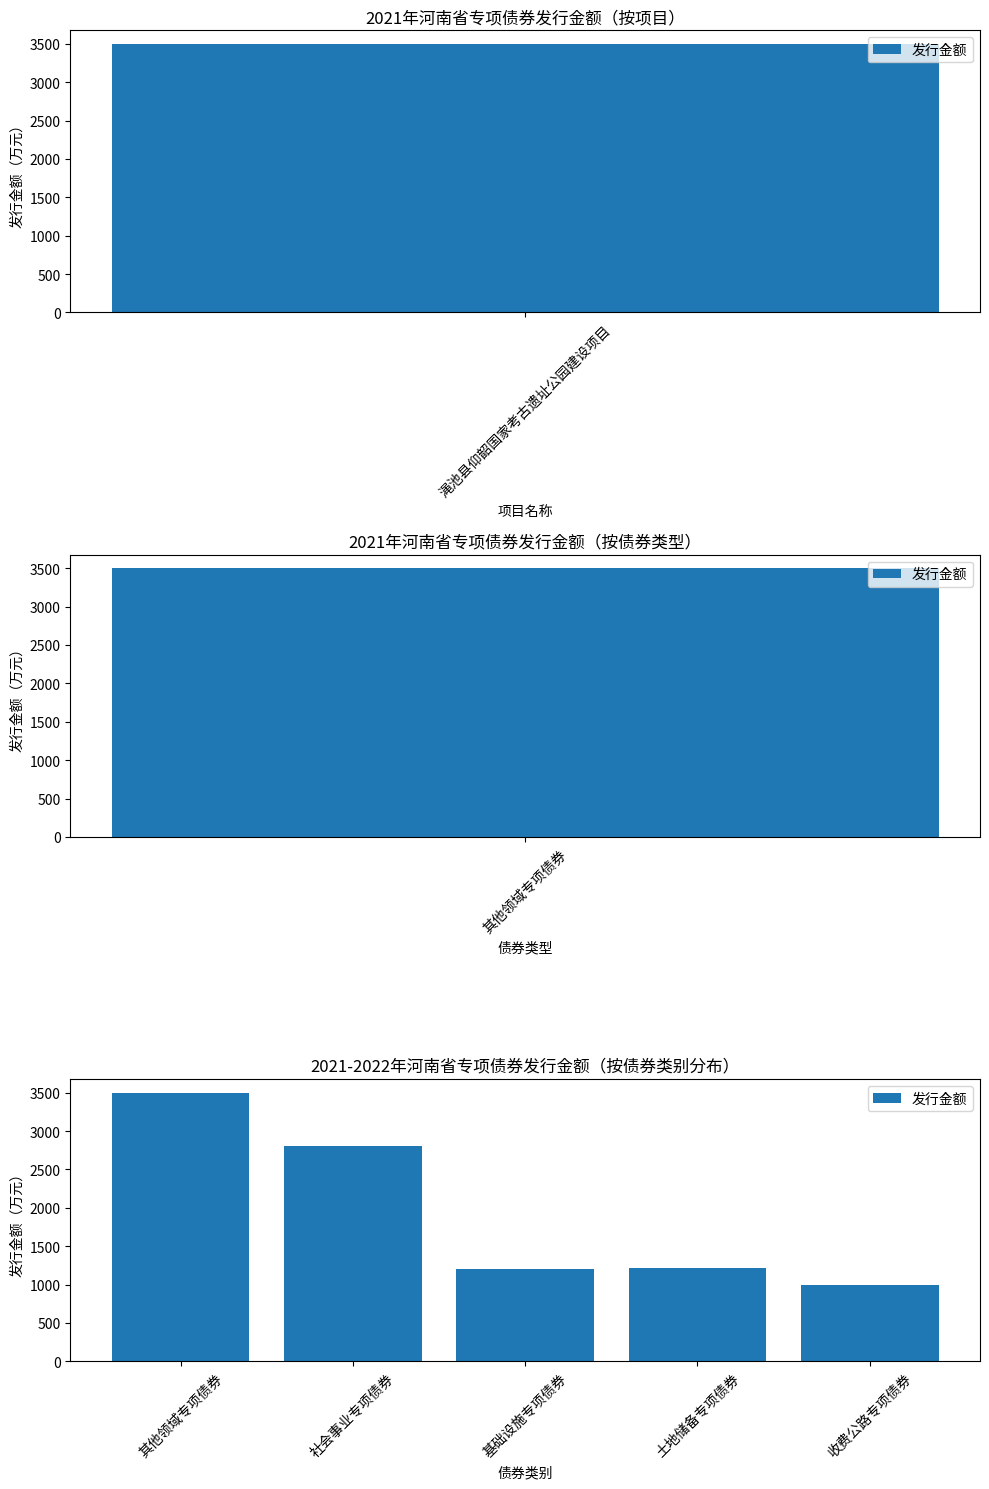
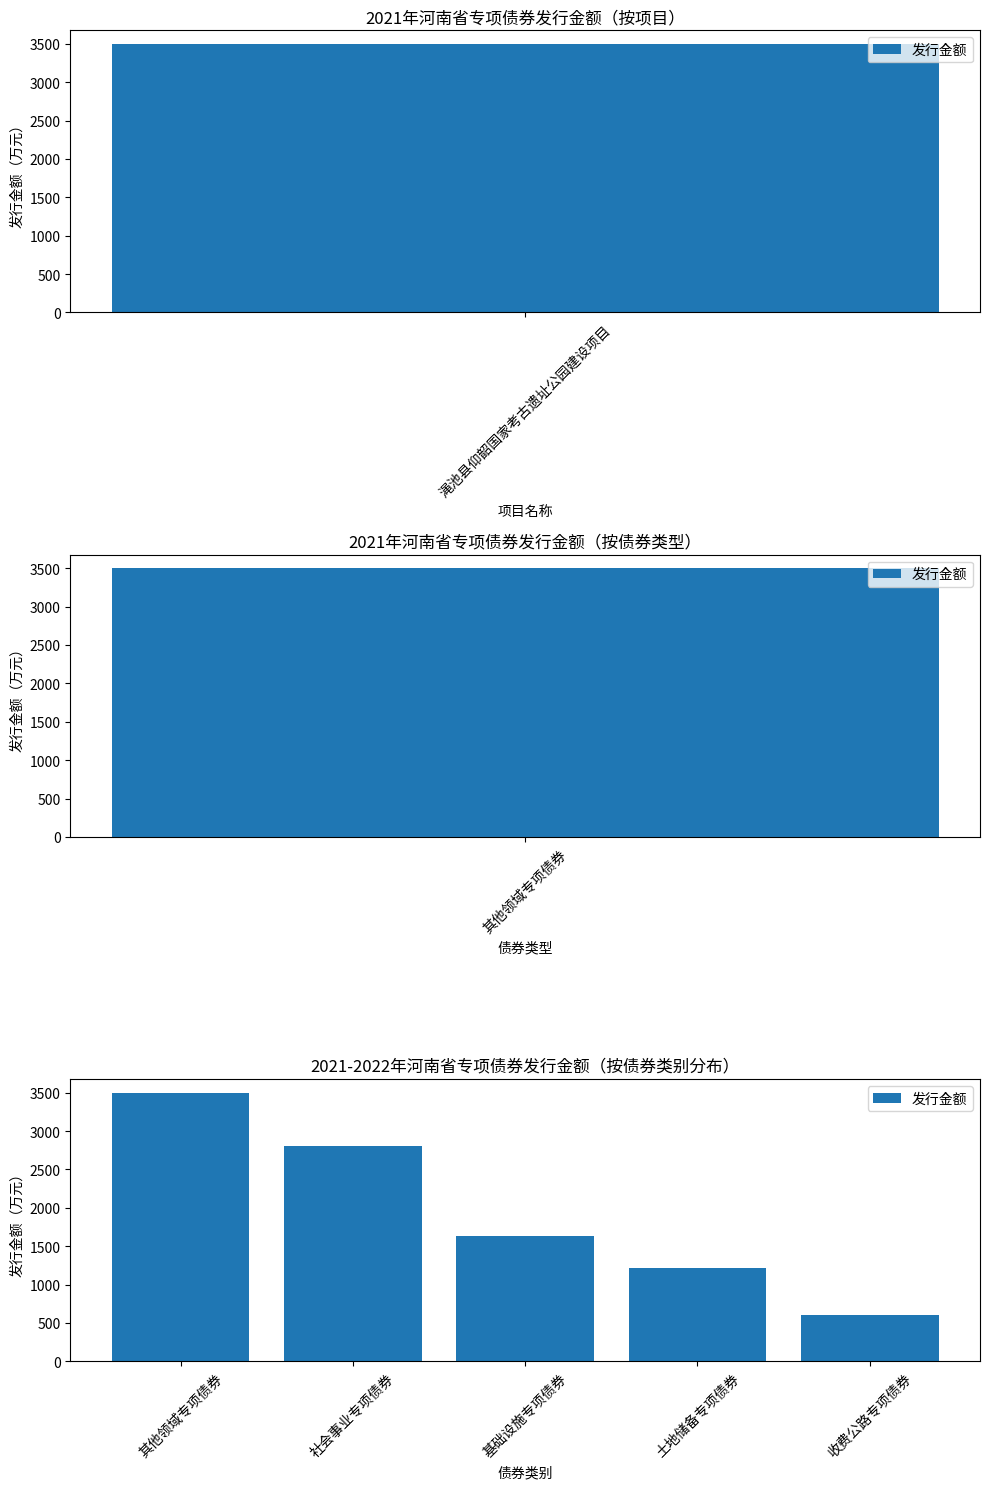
2021-2022年河南省专项债券发行金额（按债券类别分布）, 基础设施专项债券: 1200 -> 1600
2021-2022年河南省专项债券发行金额（按债券类别分布）, 收费公路专项债券: 1000 -> 600
